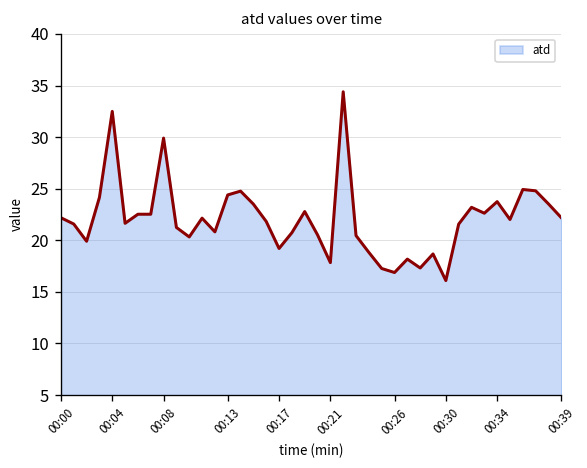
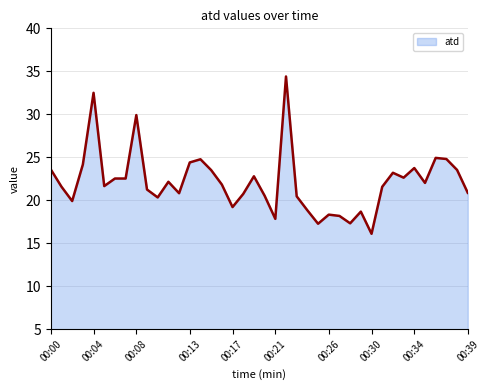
00:00: 22 -> 24
00:26: 17 -> 18
00:39: 22 -> 21
